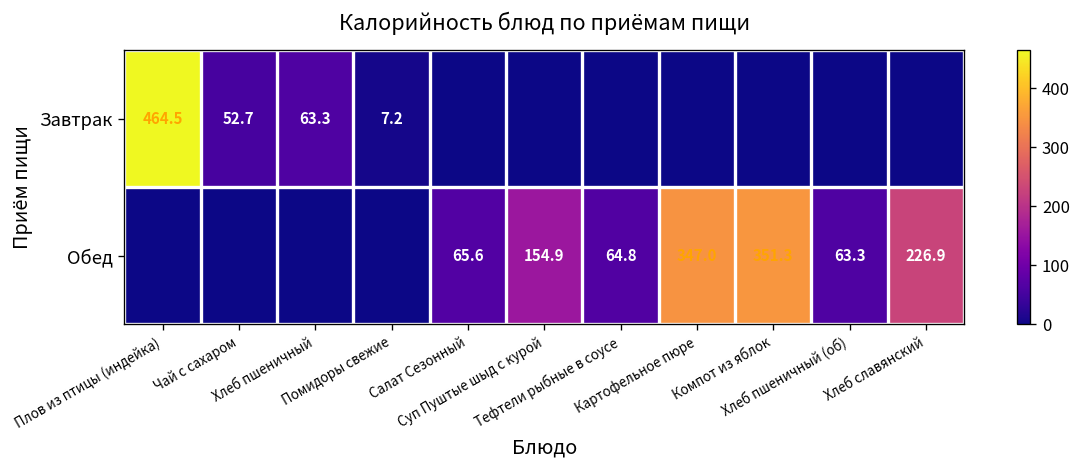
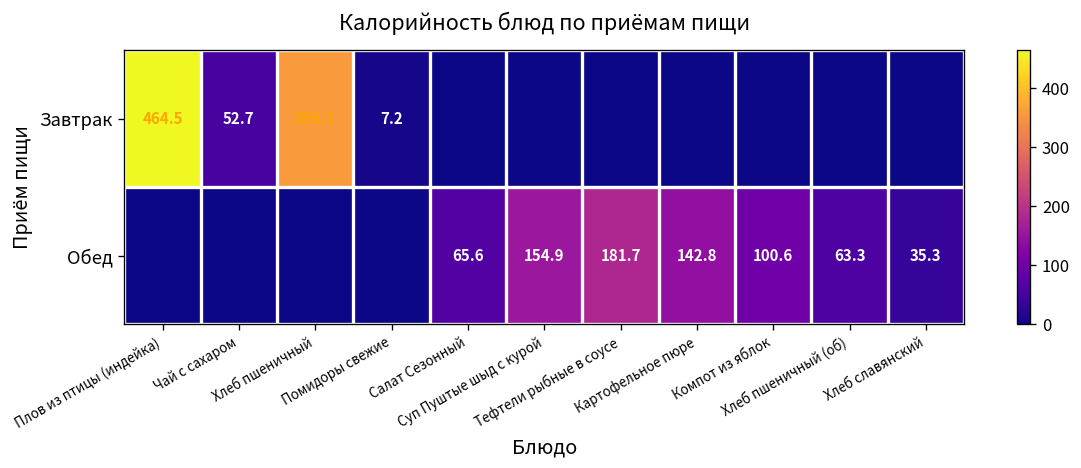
Завтрак, Хлеб пшеничный: 63.3 -> 356.1
Обед, Тефтели рыбные в соусе: 64.8 -> 181.7
Обед, Картофельное пюре: 347.0 -> 142.8
Обед, Компот из яблок: 351.3 -> 100.6
Обед, Хлеб славянский: 226.9 -> 35.3
